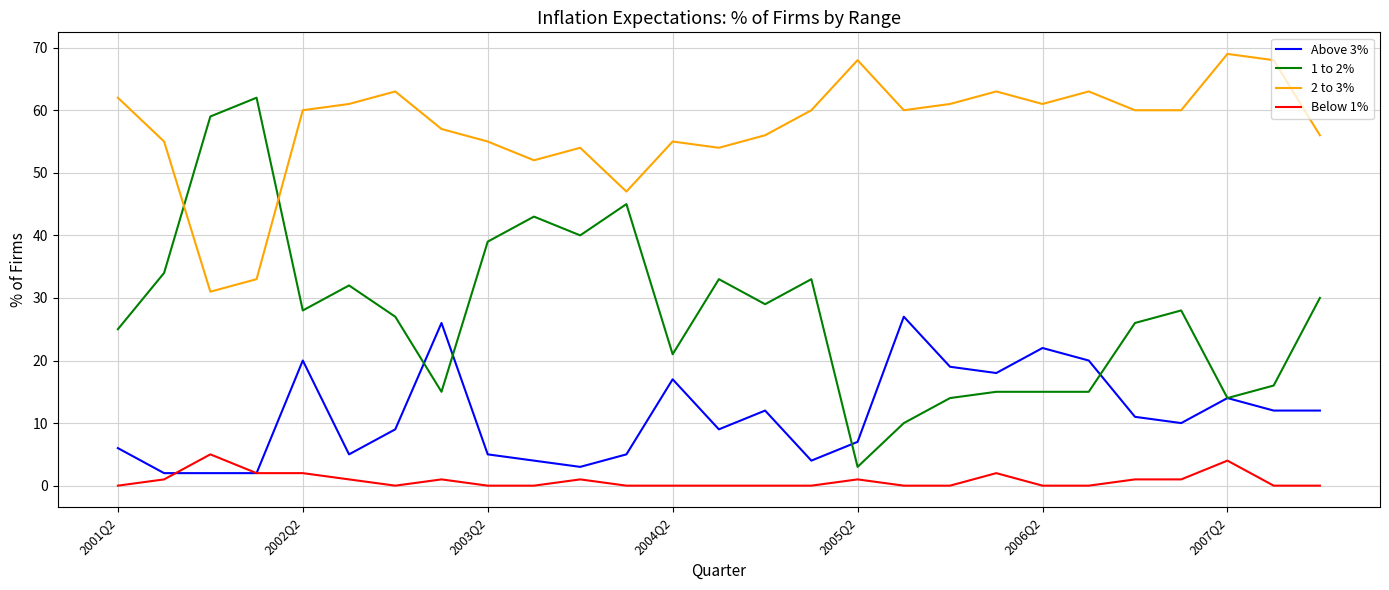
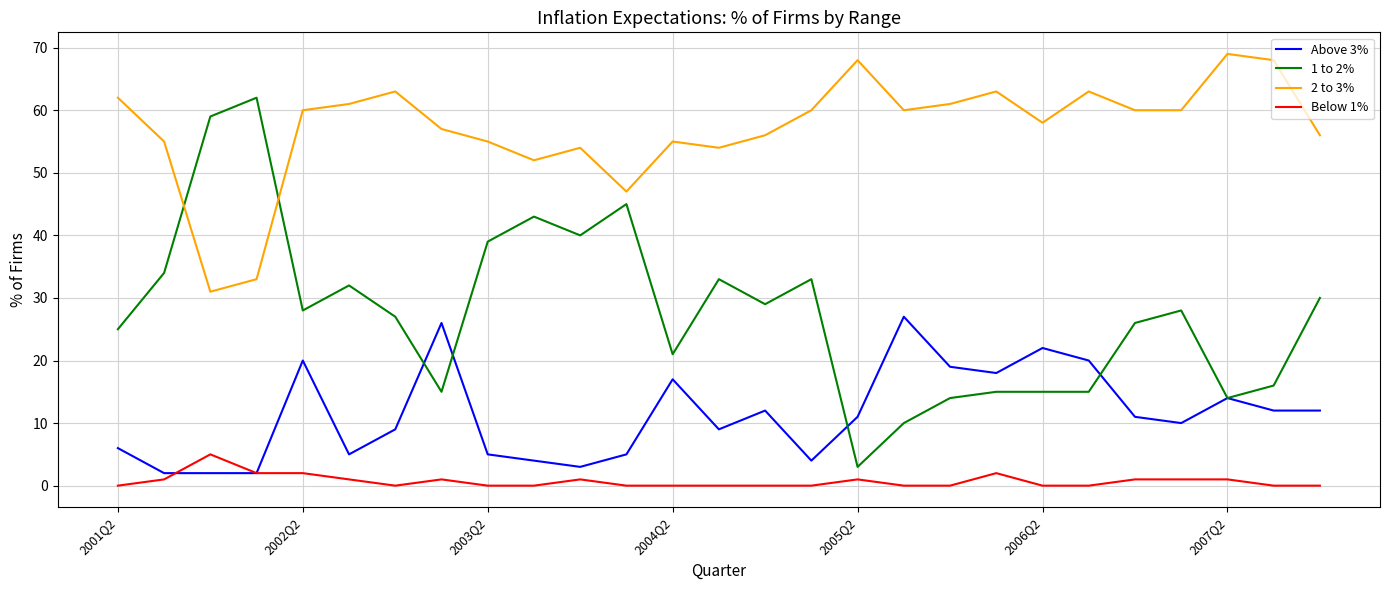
Above 3%, 2005Q2: 7 -> 11
2 to 3%, 2006Q2: 61 -> 58
Below 1%, 2007Q2: 4 -> 1
